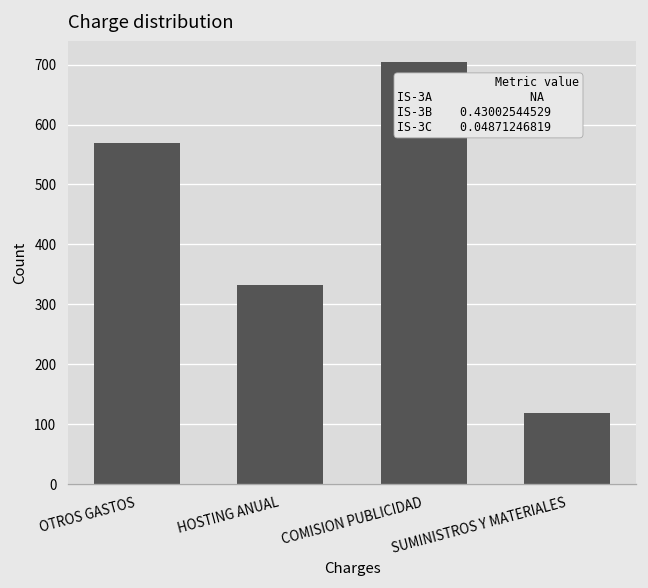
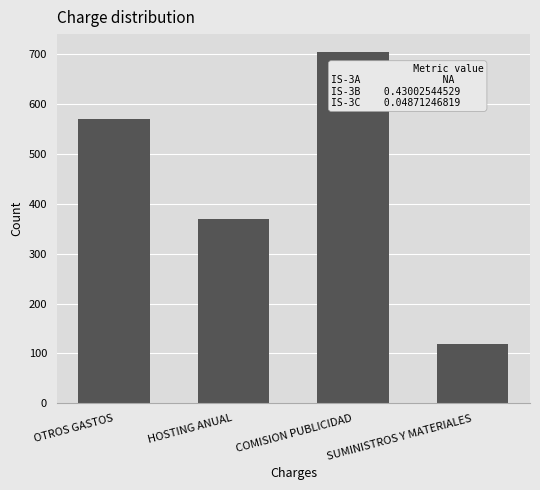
HOSTING ANUAL: 330 -> 370
